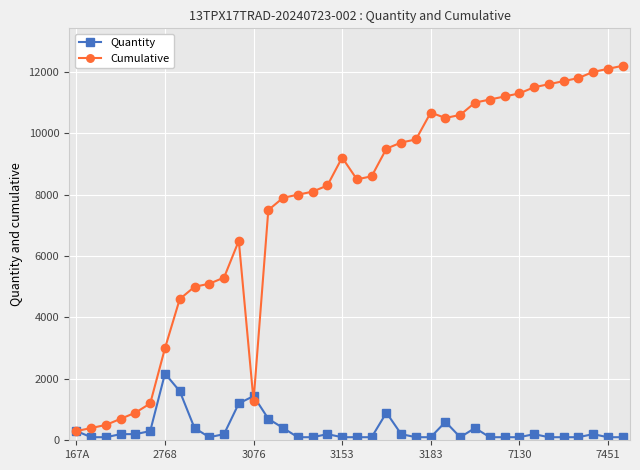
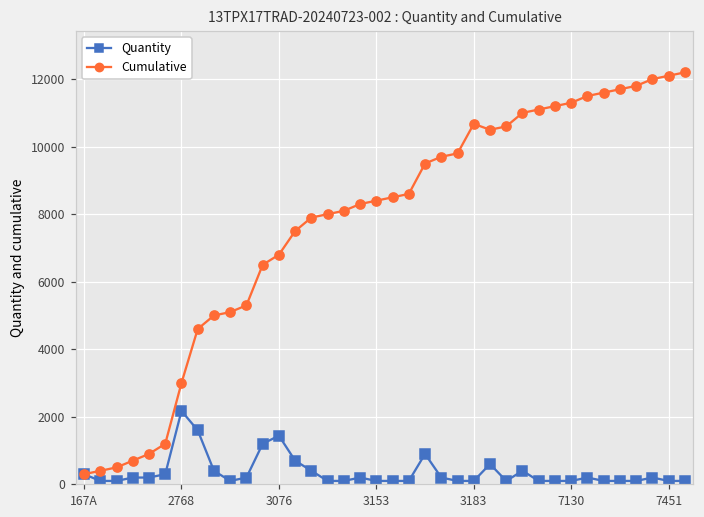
Cumulative, 3076: 1300 -> 6800
Cumulative, 3153: 9200 -> 8400
